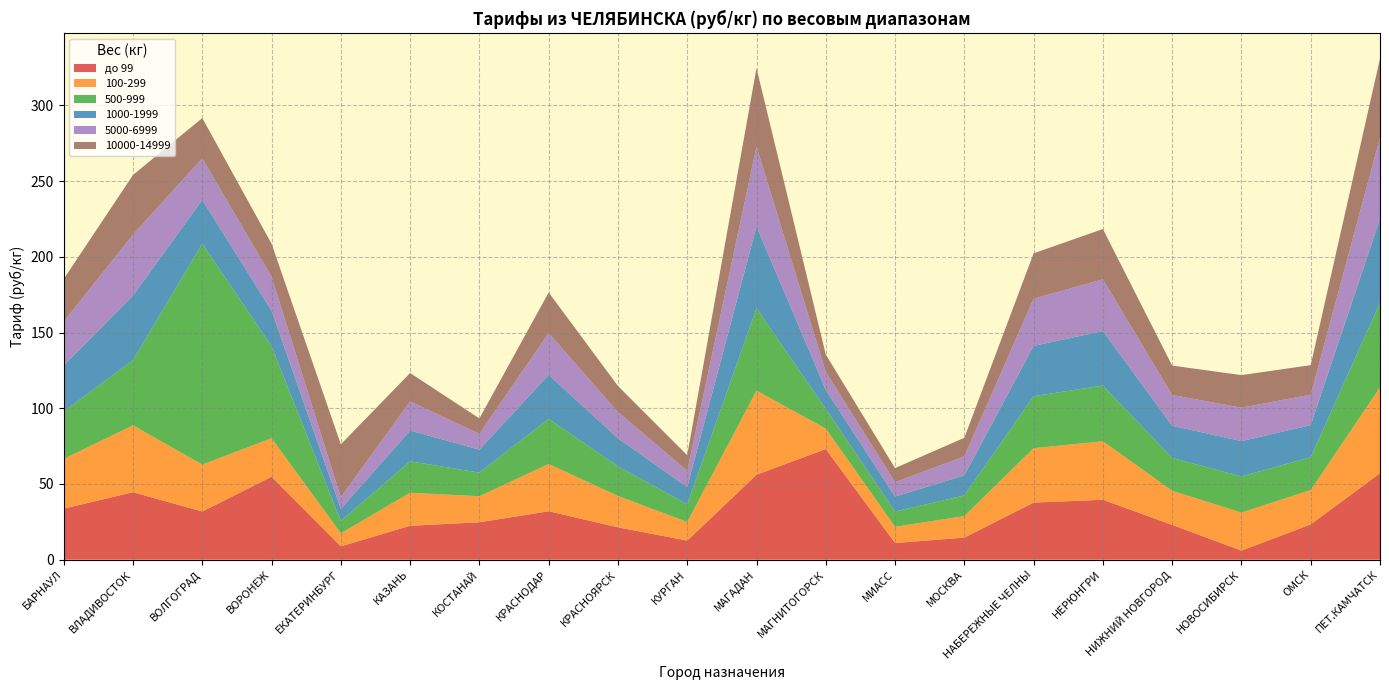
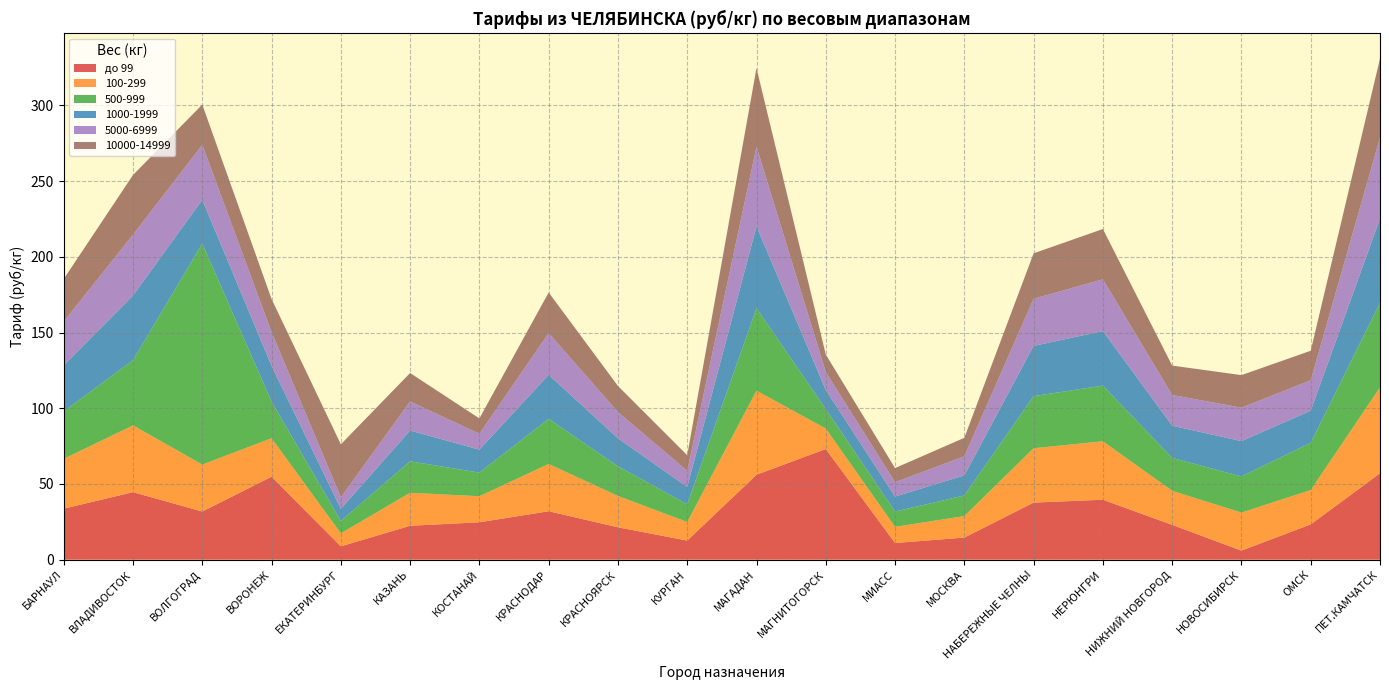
5000-6999, ВОЛГОГРАД: 27 -> 36
500-999, ВОРОНЕЖ: 61 -> 24
500-999, ОМСК: 22 -> 31
